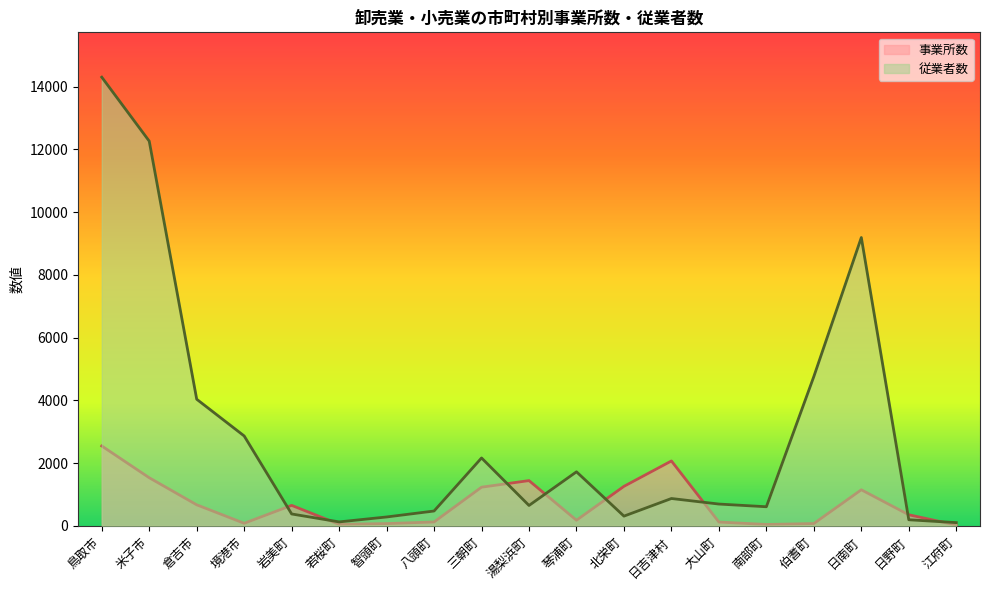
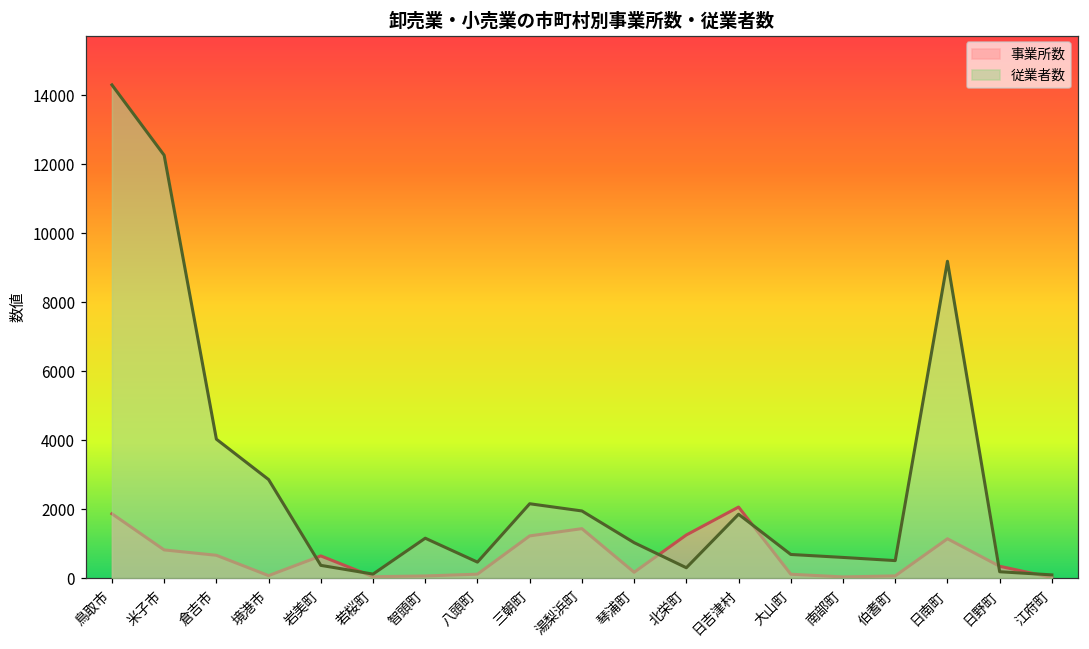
事業所数, 鳥取市: 2500 -> 1900
事業所数, 米子市: 1500 -> 800
従業者数, 智頭町: 300 -> 1200
従業者数, 湯梨浜町: 600 -> 2000
従業者数, 琴浦町: 1700 -> 1000
従業者数, 日吉津村: 900 -> 1900
従業者数, 伯耆町: 4800 -> 500
